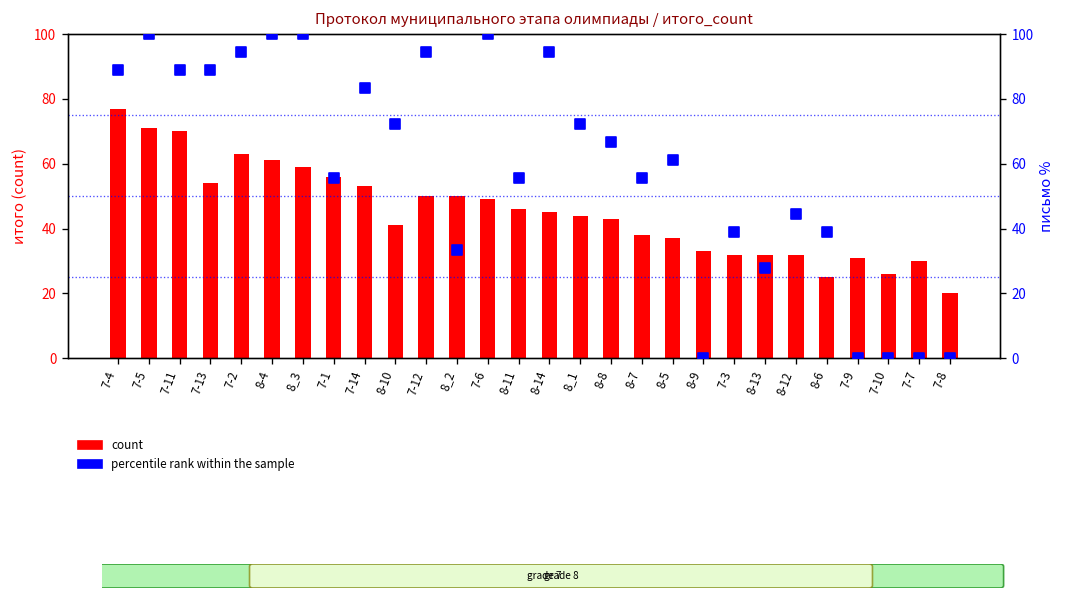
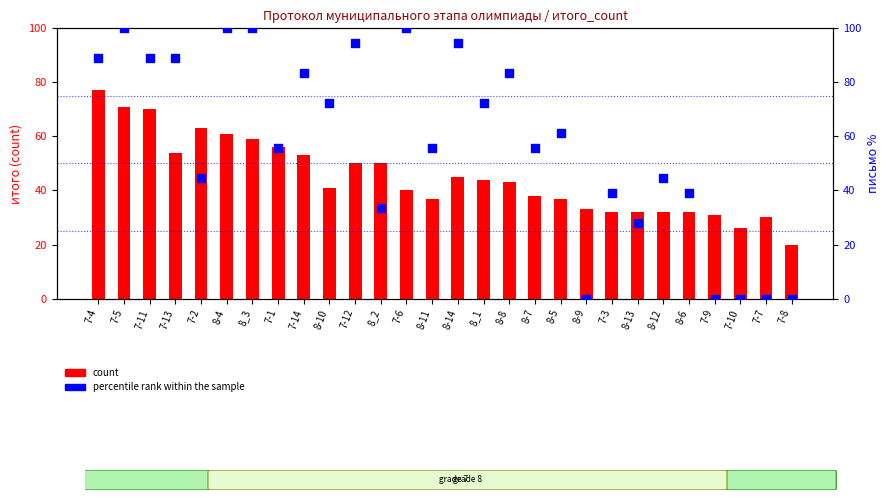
count, 7-6: 49 -> 40
count, 8-11: 46 -> 37
count, 8-6: 25 -> 32
percentile rank within the sample, 7-2: 94 -> 44
percentile rank within the sample, 8-8: 67 -> 83
